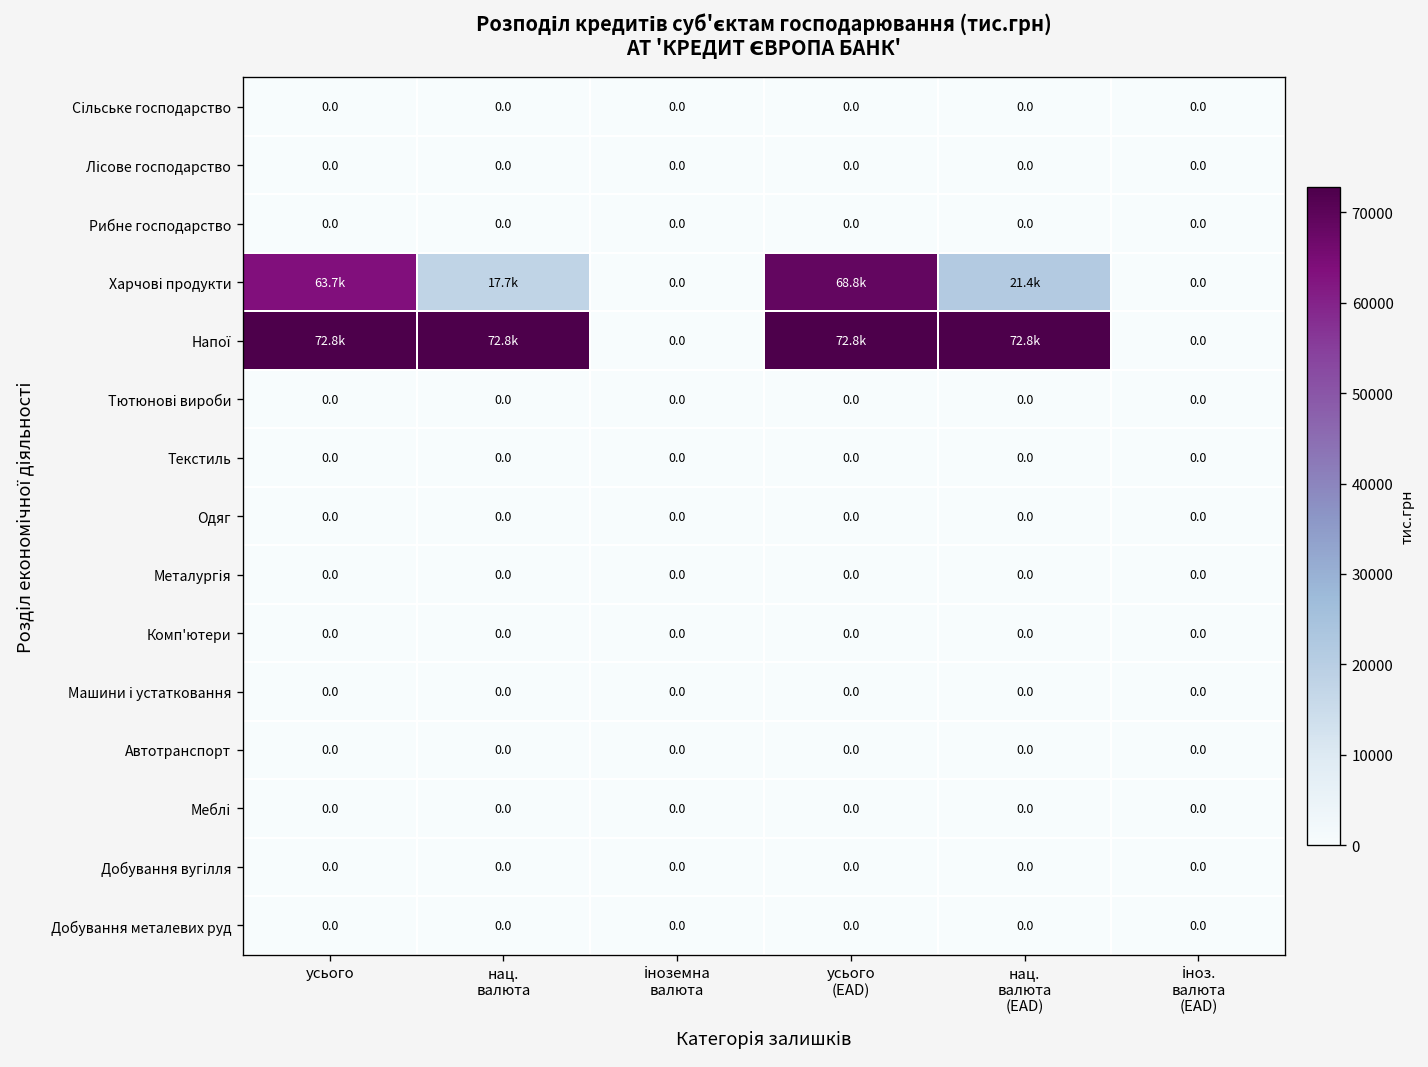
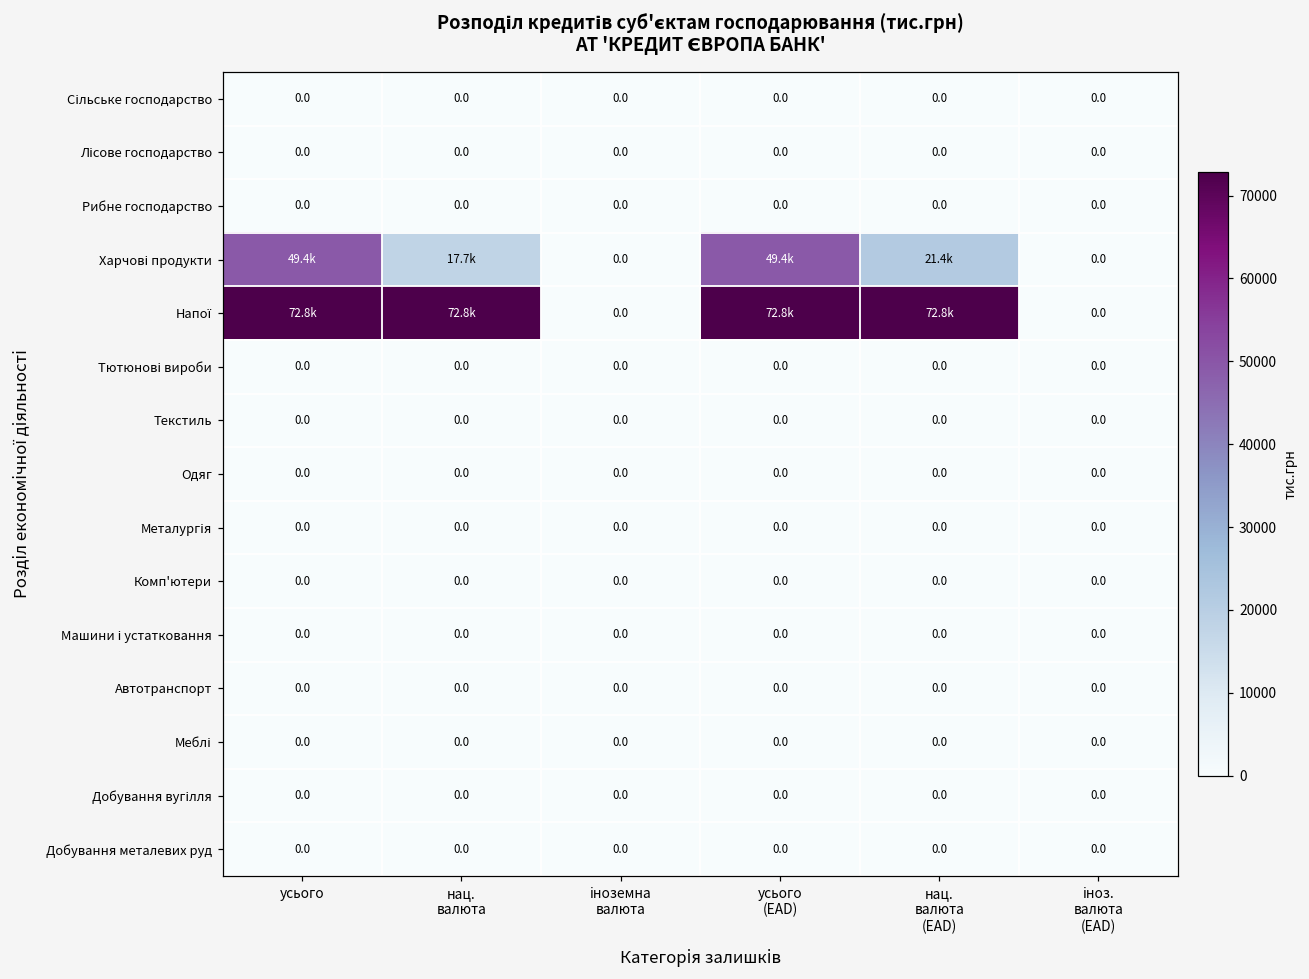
Харчові продукти, усього: 63.7k -> 49.4k
Харчові продукти, усього (EAD): 68.8k -> 49.4k
